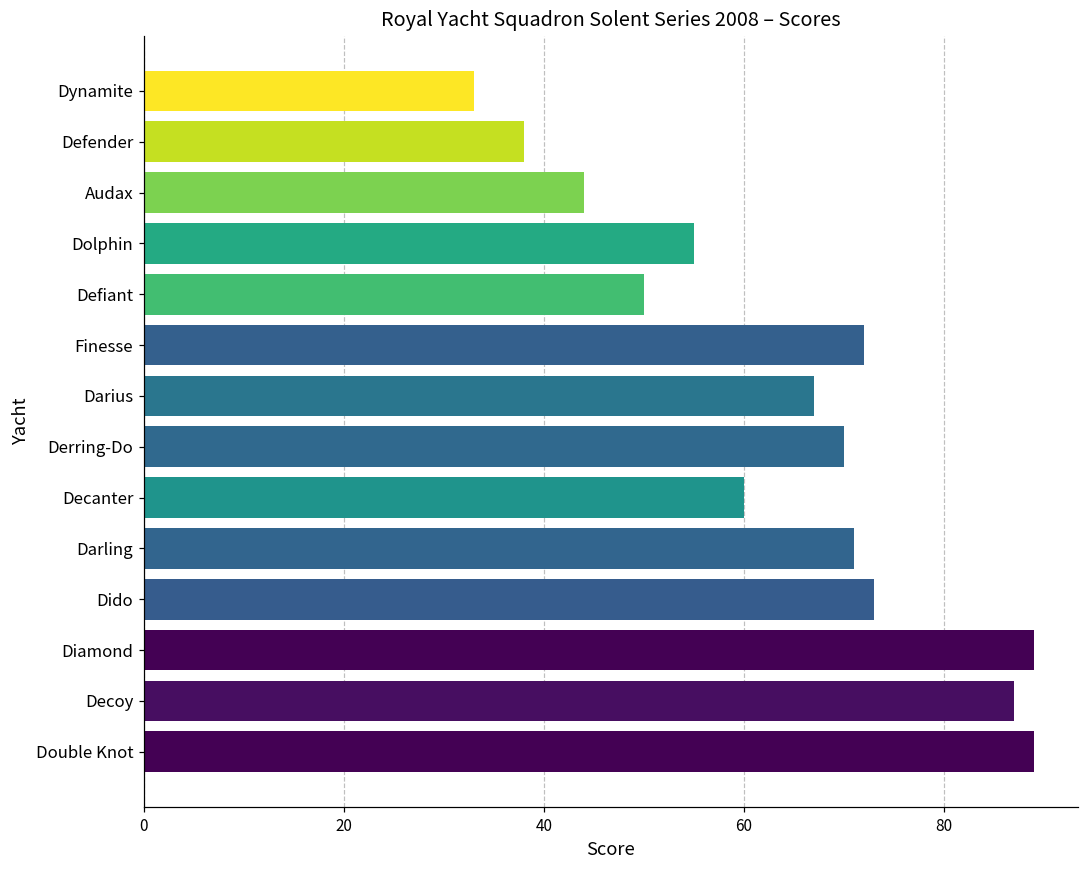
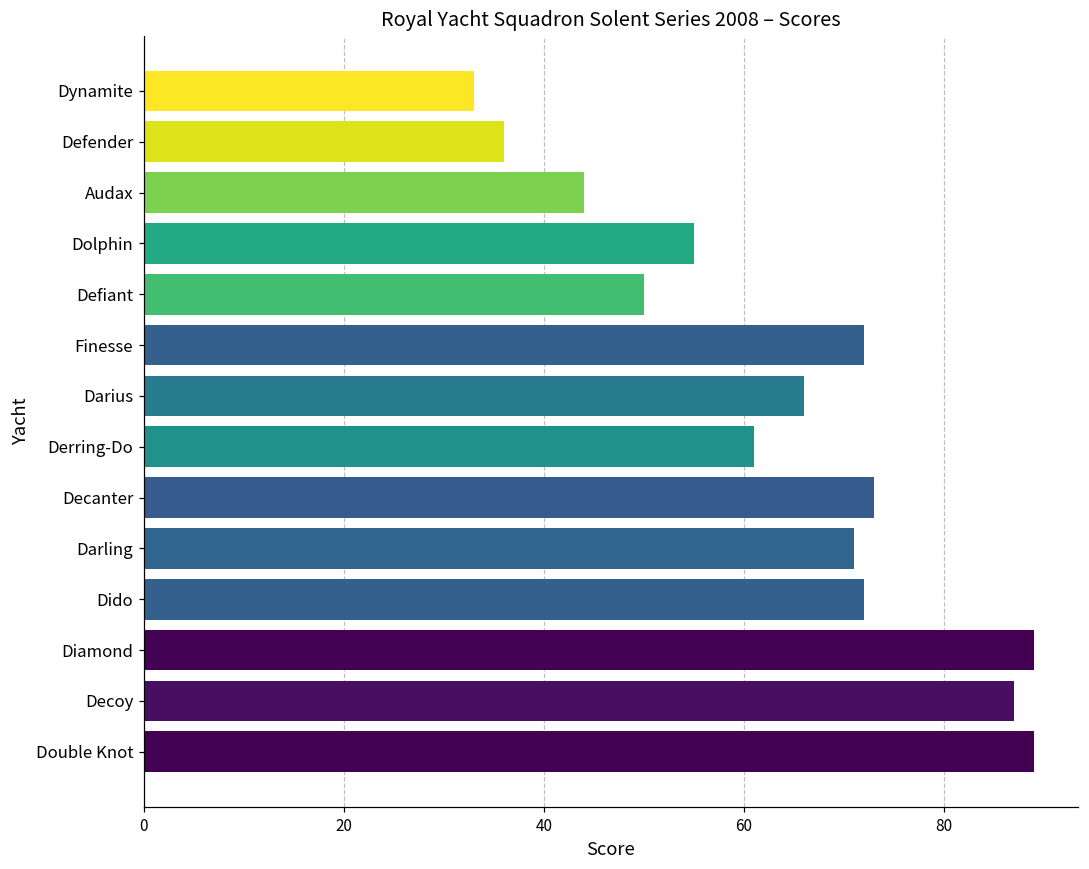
Defender: 38 -> 36
Darius: 67 -> 66
Derring-Do: 70 -> 61
Decanter: 60 -> 73
Dido: 73 -> 72
